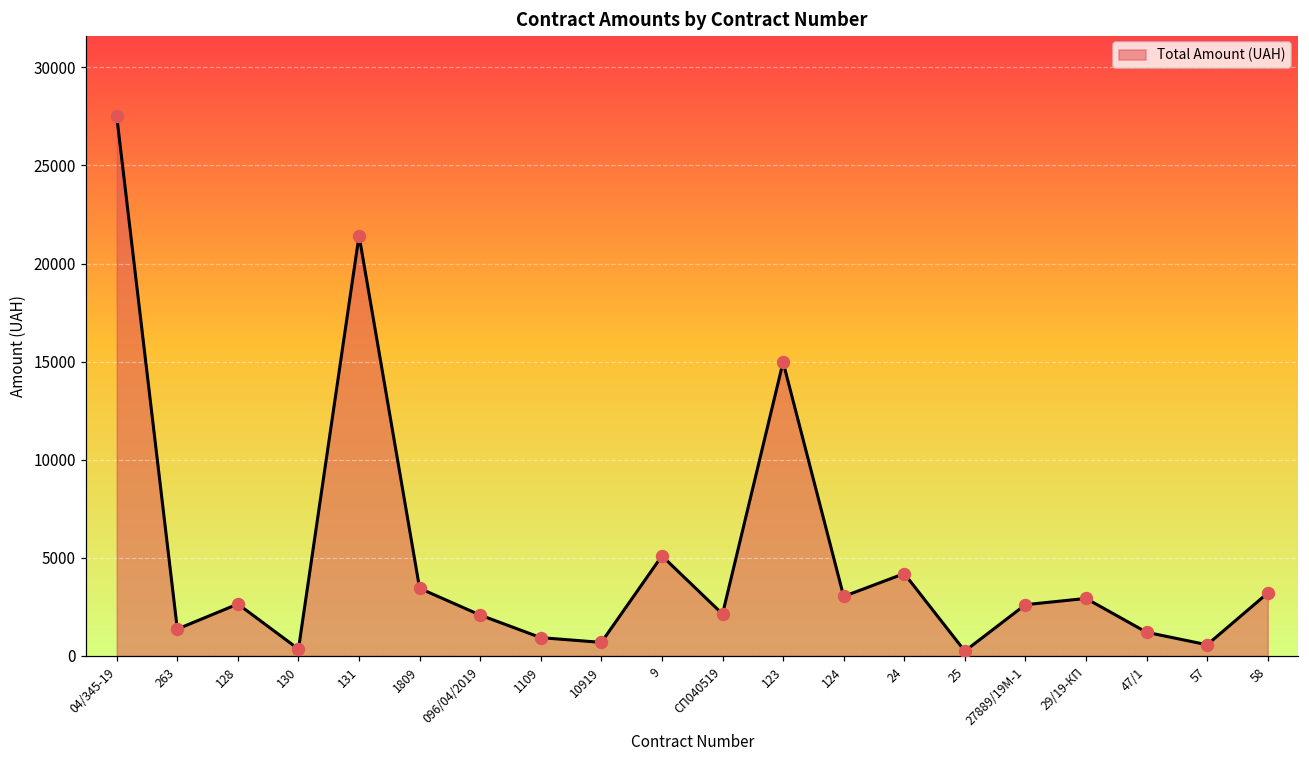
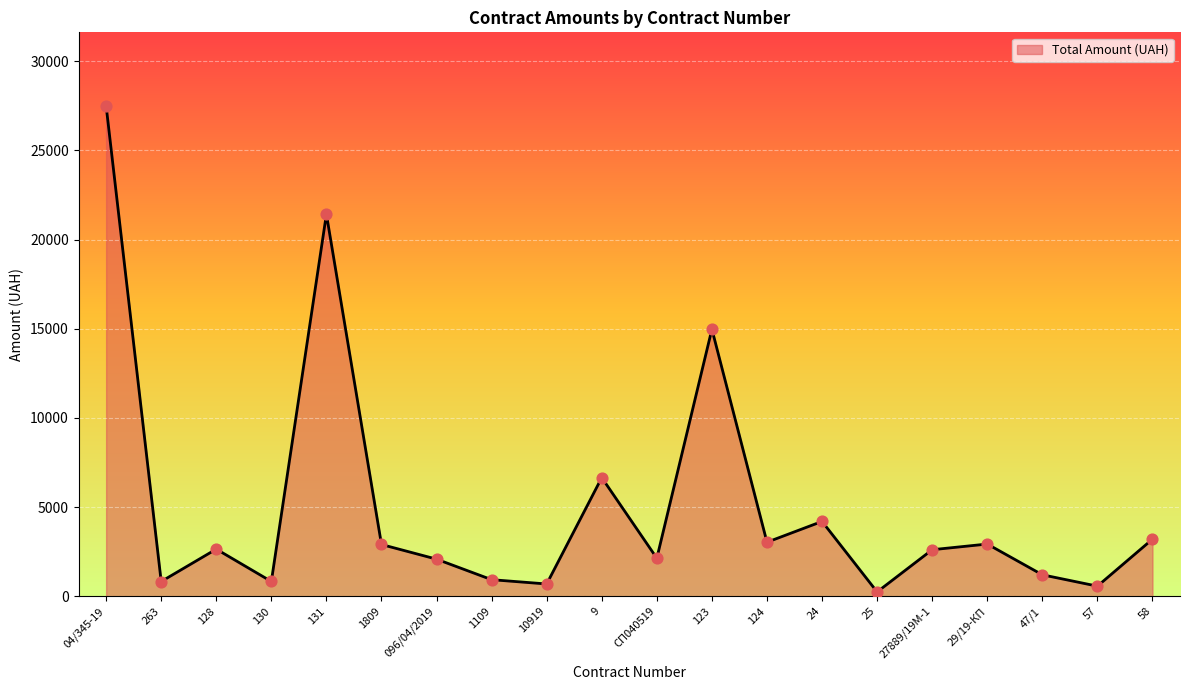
263: 1400 -> 800
130: 300 -> 800
1809: 3400 -> 2900
9: 5100 -> 6700
